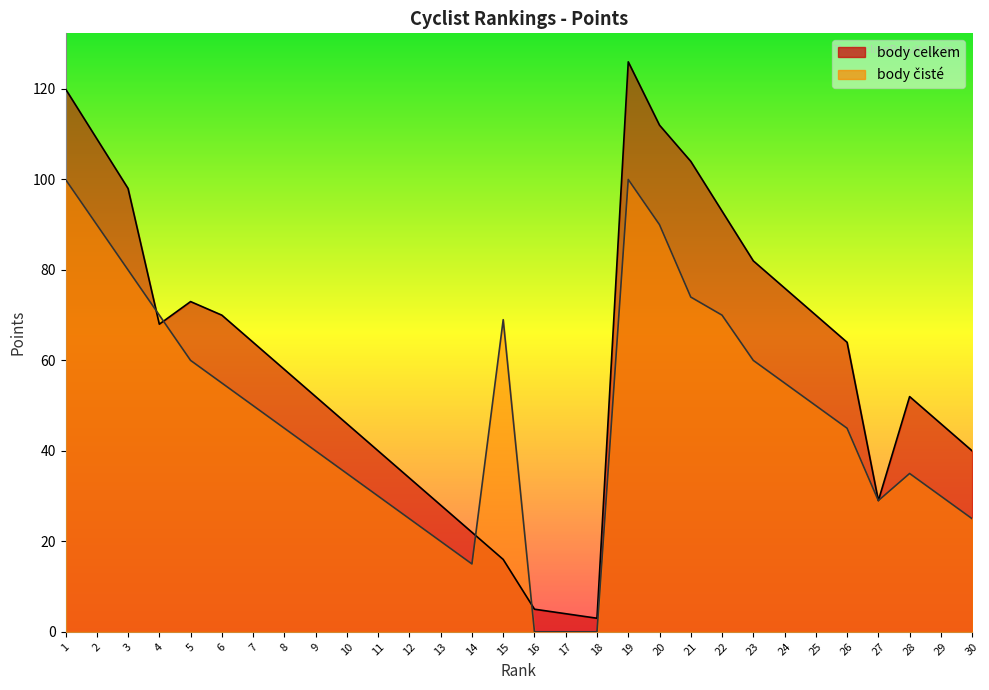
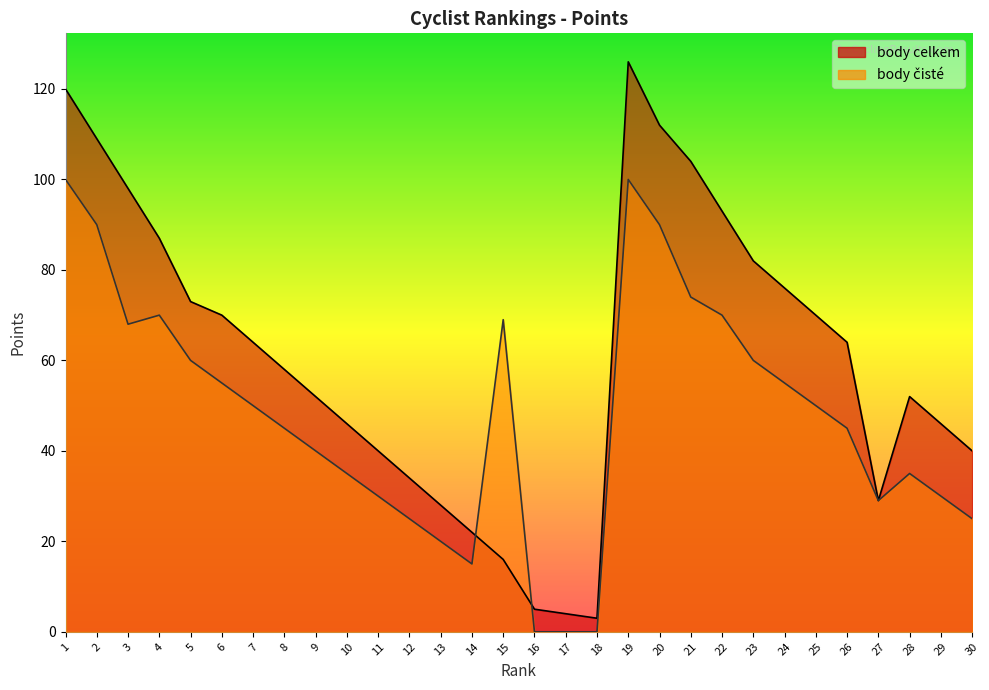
body čisté, 3: 80 -> 68
body celkem, 4: 68 -> 87
